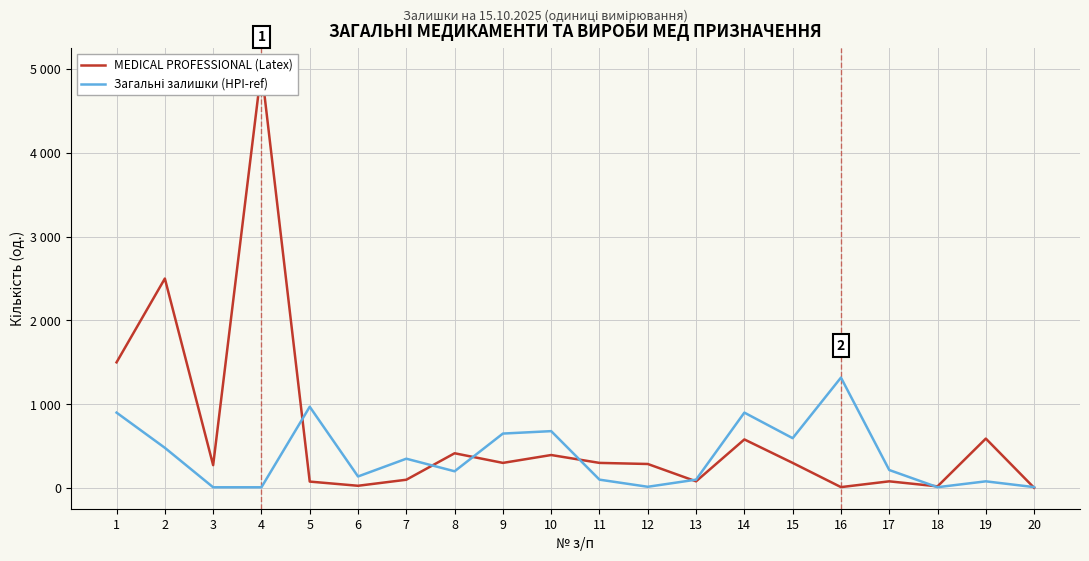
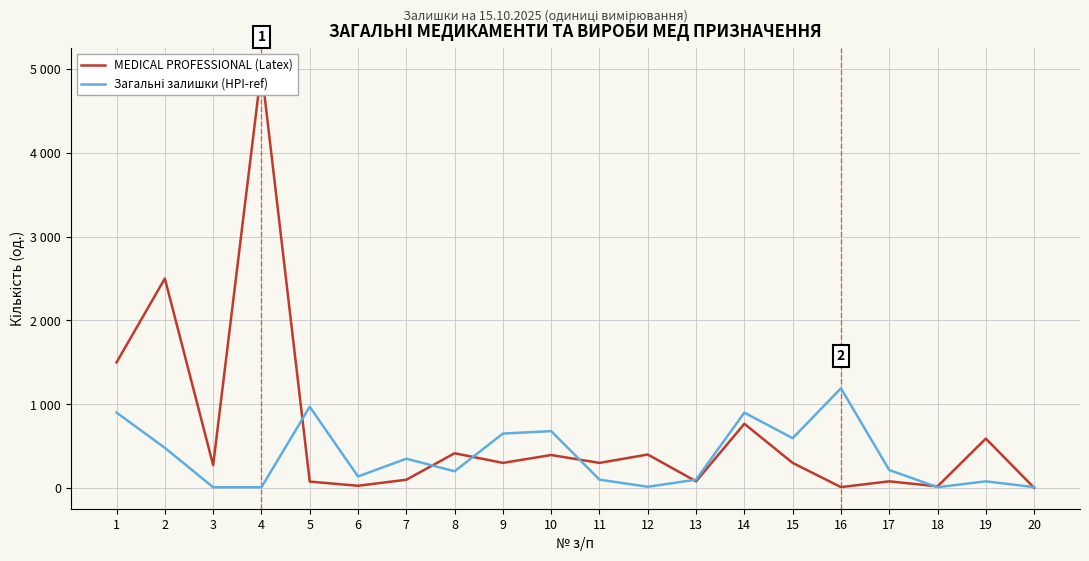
MEDICAL PROFESSIONAL (Latex), 12: 300 -> 400
MEDICAL PROFESSIONAL (Latex), 14: 600 -> 800
Загальні залишки (HPI-ref), 16: 1300 -> 1200
